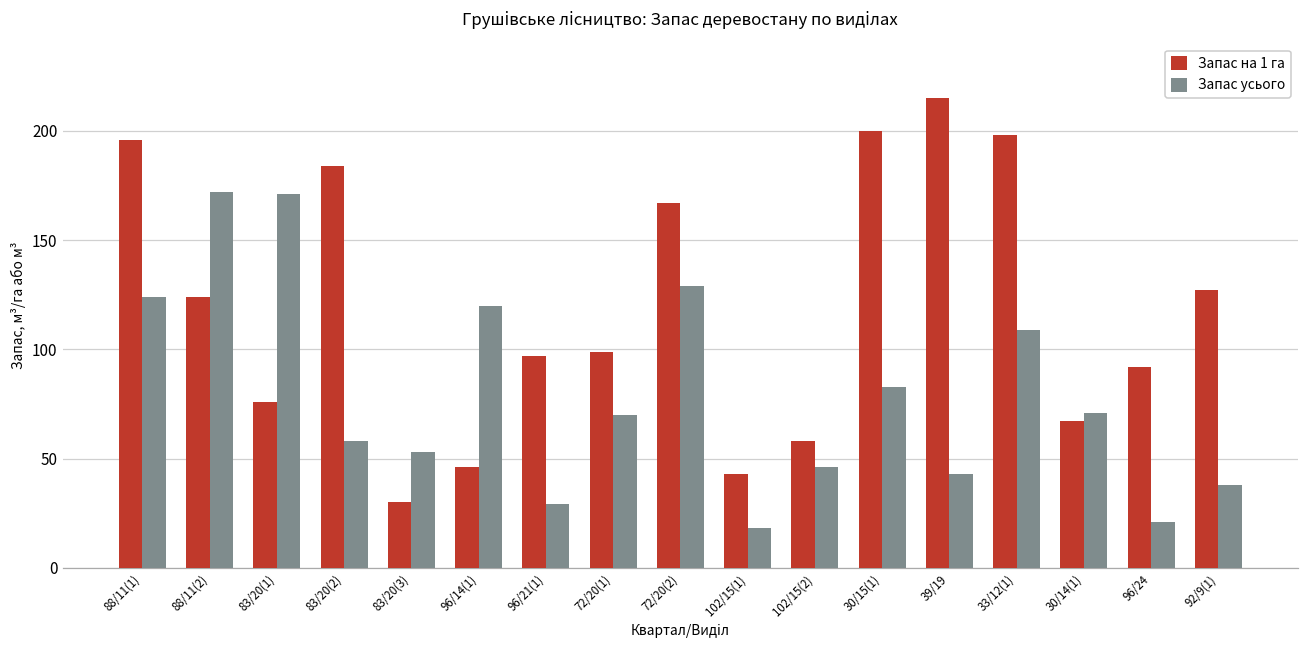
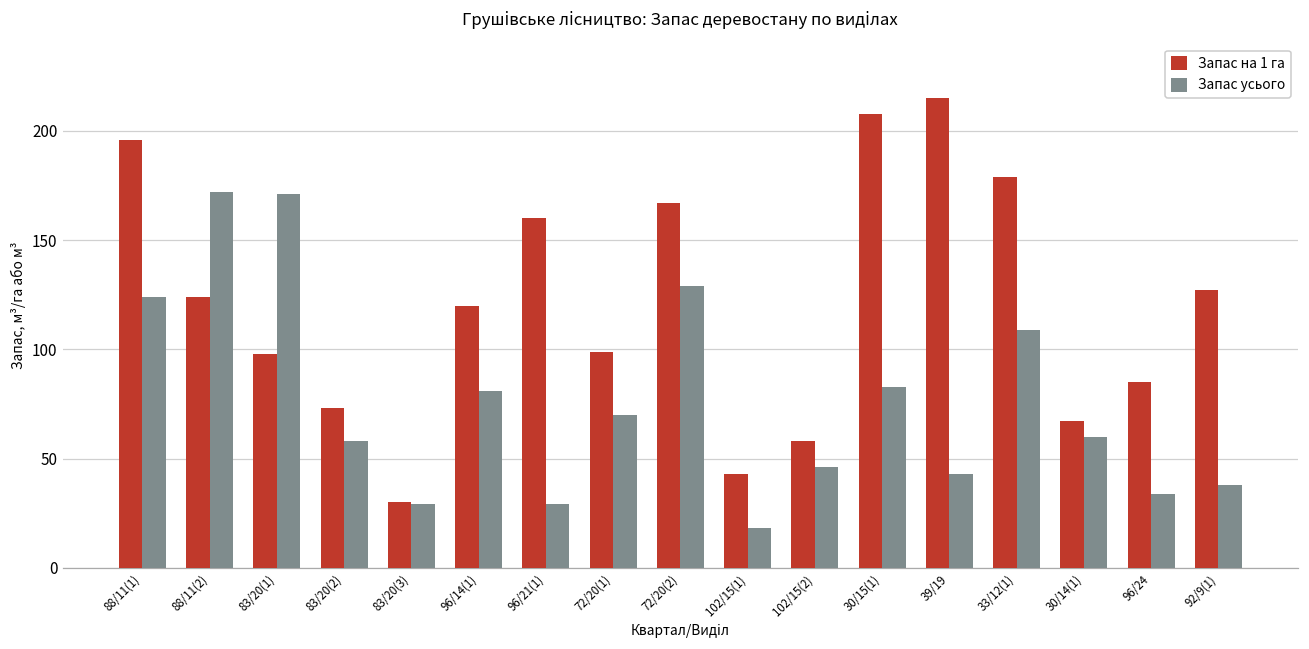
Запас на 1 га, 83/20(1): 76 -> 98
Запас на 1 га, 83/20(2): 184 -> 73
Запас усього, 83/20(3): 53 -> 29
Запас на 1 га, 96/14(1): 46 -> 120
Запас усього, 96/14(1): 120 -> 81
Запас на 1 га, 96/21(1): 97 -> 160
Запас на 1 га, 30/15(1): 200 -> 208
Запас на 1 га, 33/12(1): 198 -> 179
Запас усього, 30/14(1): 71 -> 60
Запас на 1 га, 96/24: 92 -> 85
Запас усього, 96/24: 21 -> 34
